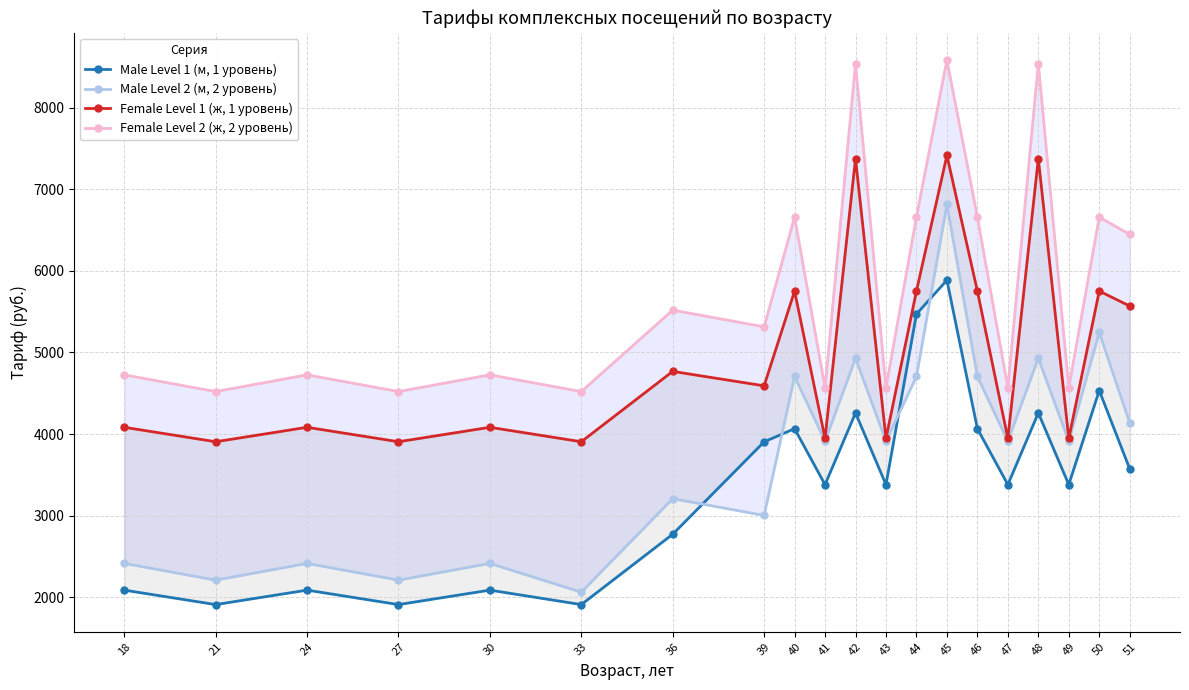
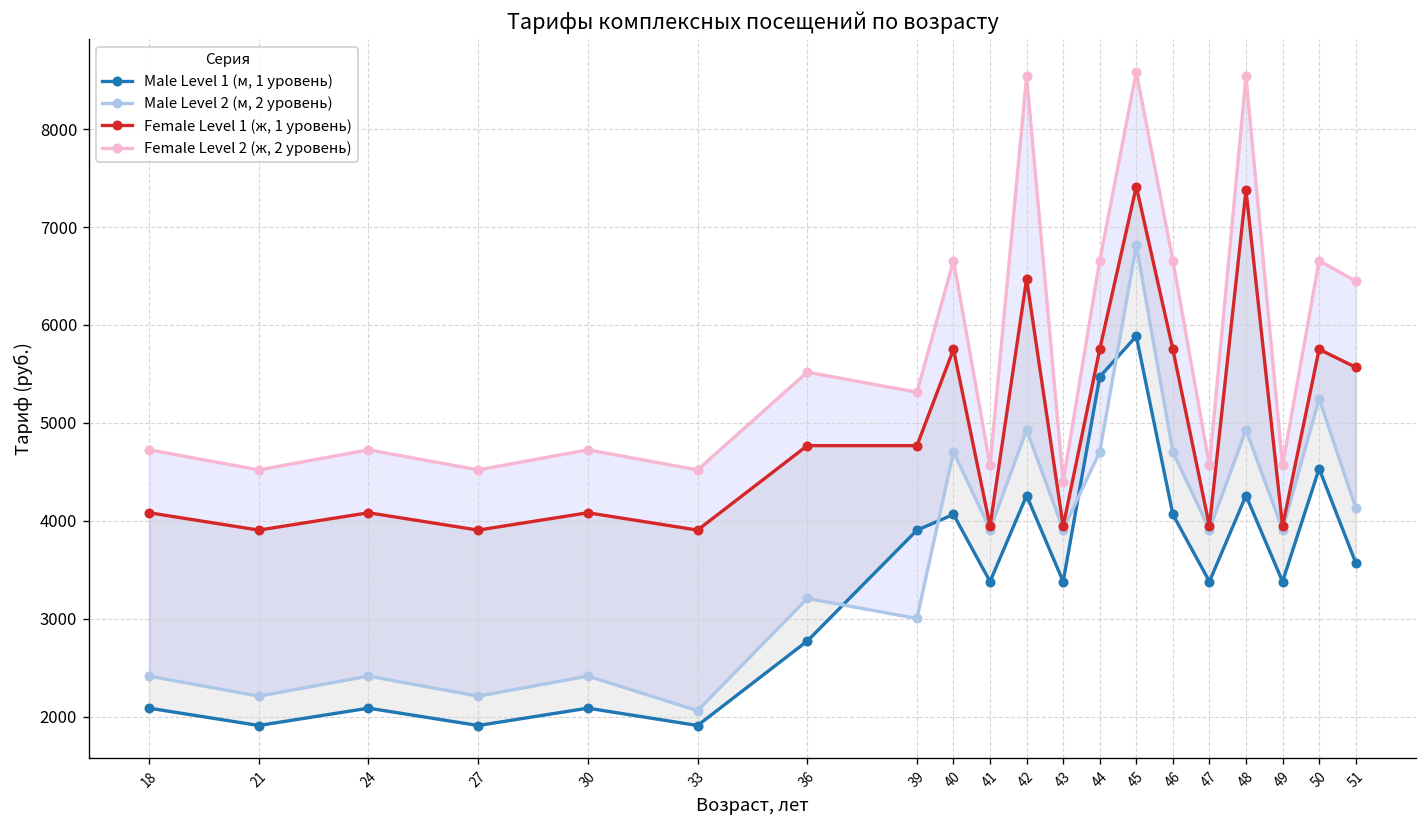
Female Level 1 (ж, 1 уровень), 39: 4600 -> 4800
Female Level 1 (ж, 1 уровень), 42: 7400 -> 6500
Female Level 2 (ж, 2 уровень), 43: 4600 -> 4400
